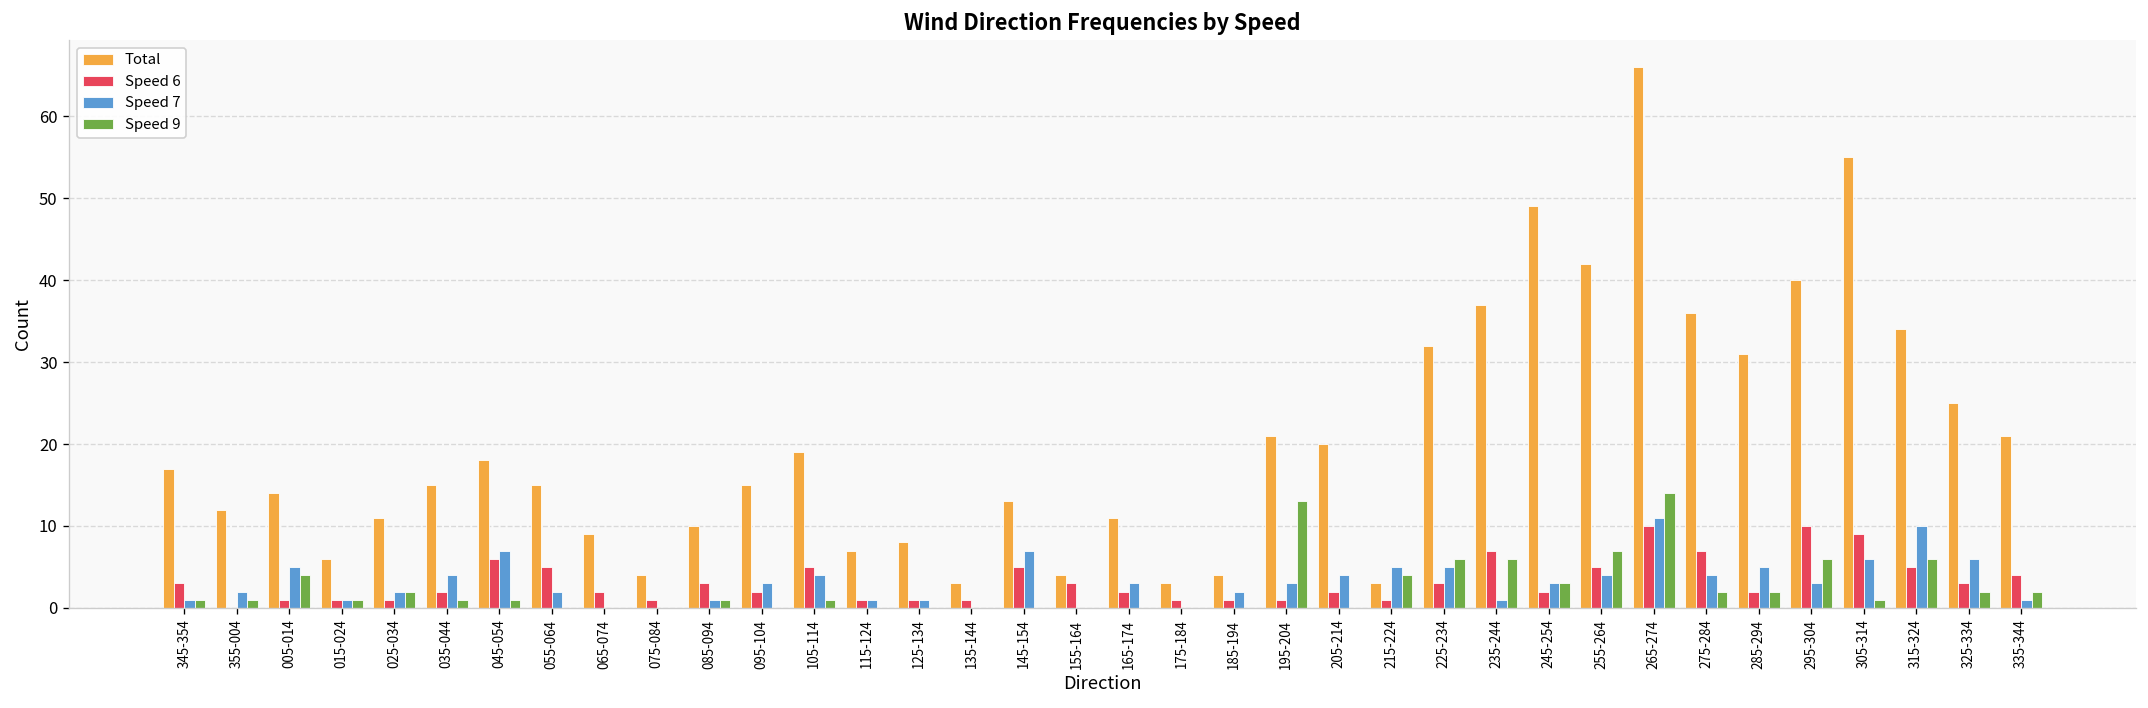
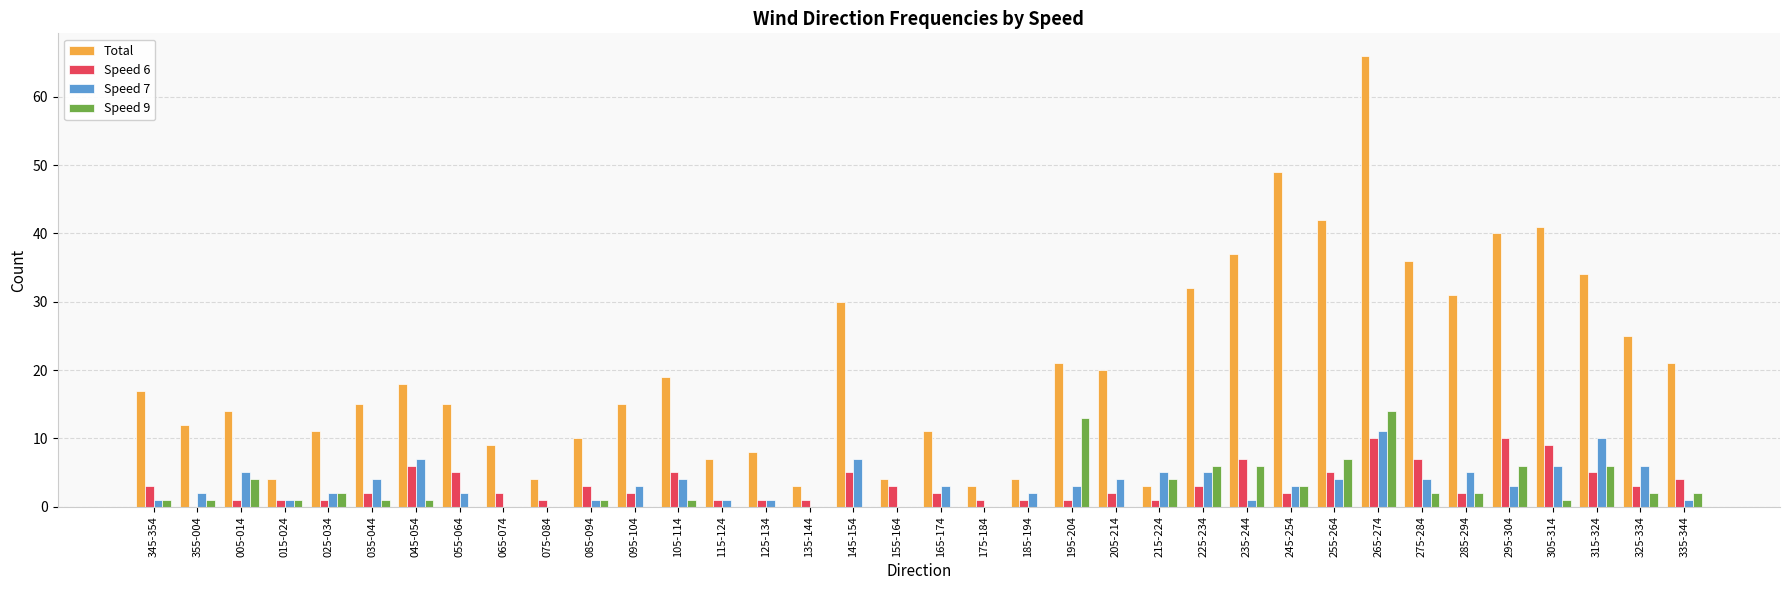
Total, 015-024: 6 -> 4
Total, 145-154: 13 -> 30
Total, 305-314: 55 -> 41
